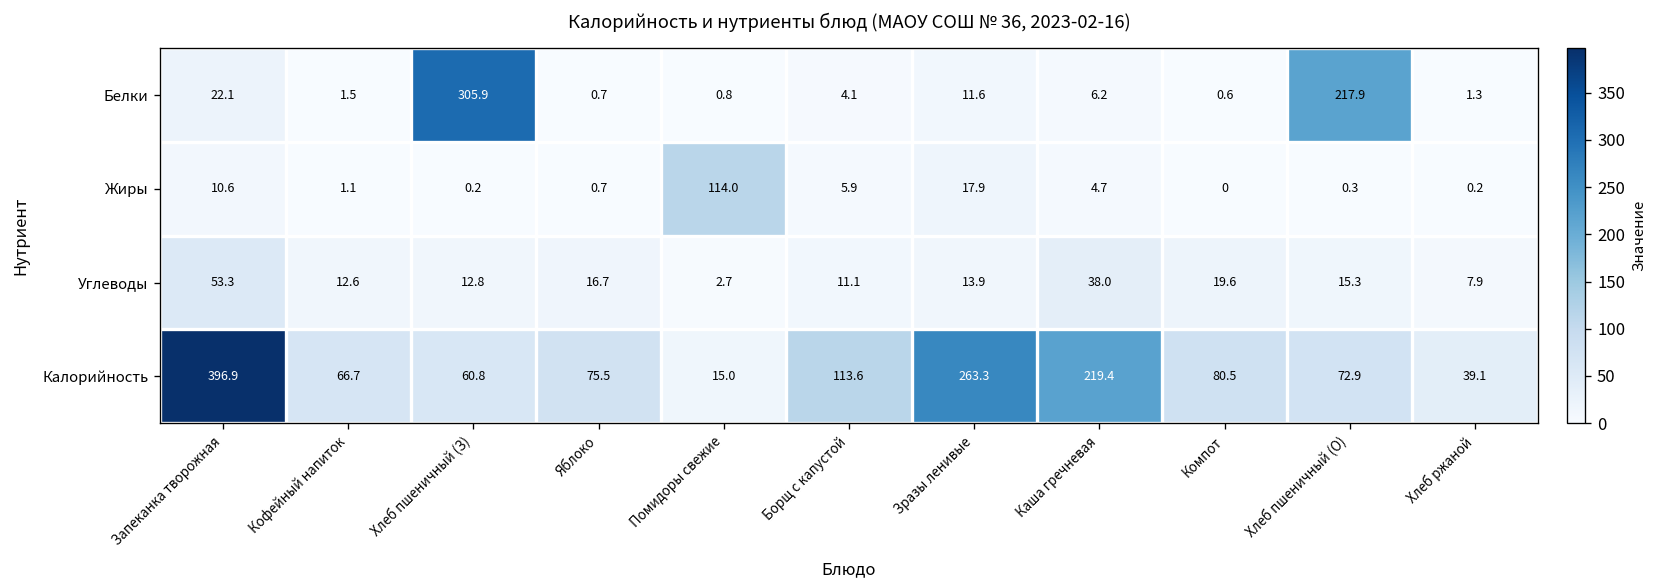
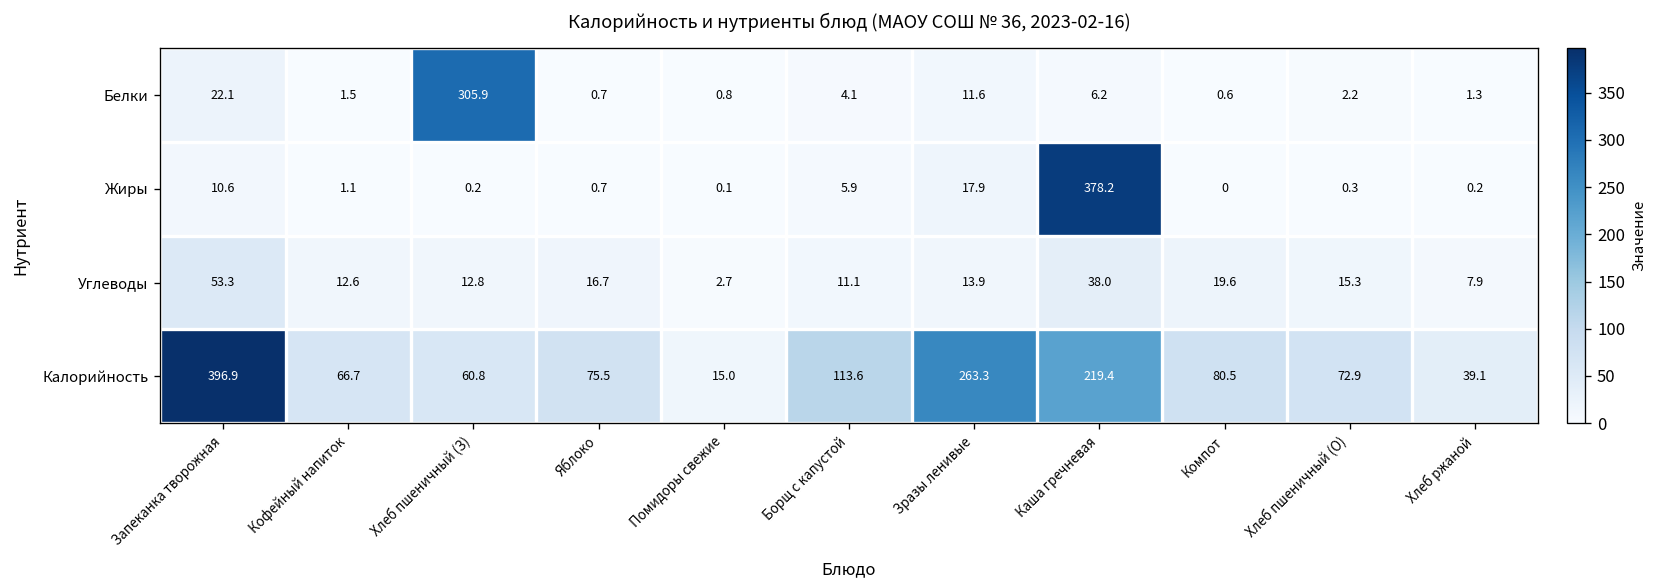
Белки, Хлеб пшеничный (О): 217.9 -> 2.2
Жиры, Помидоры свежие: 114.0 -> 0.1
Жиры, Каша гречневая: 4.7 -> 378.2
